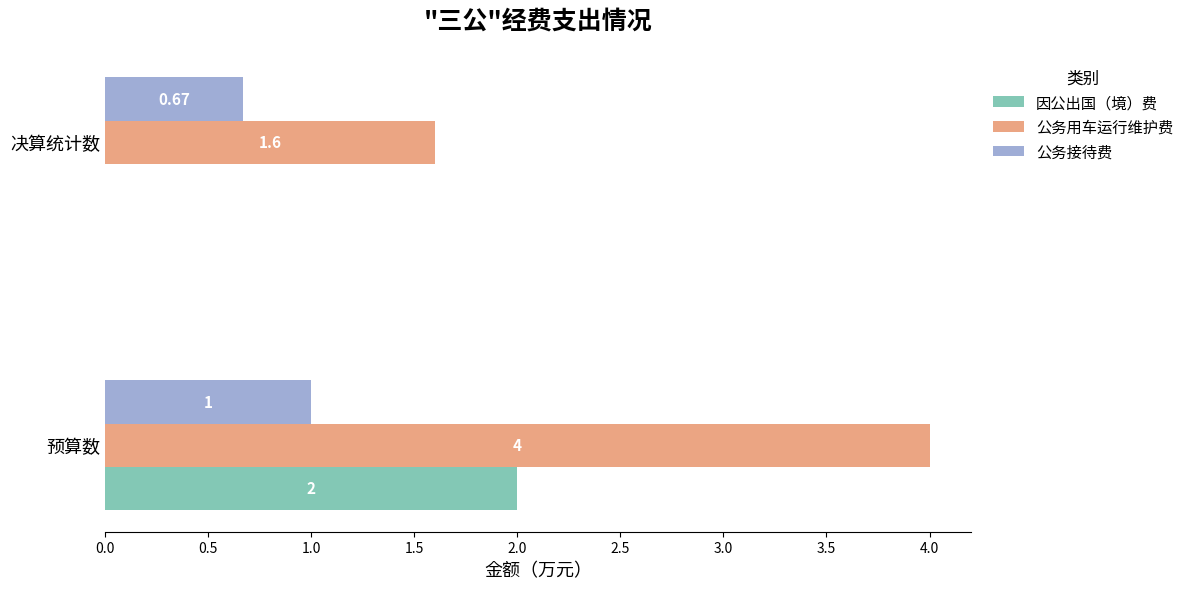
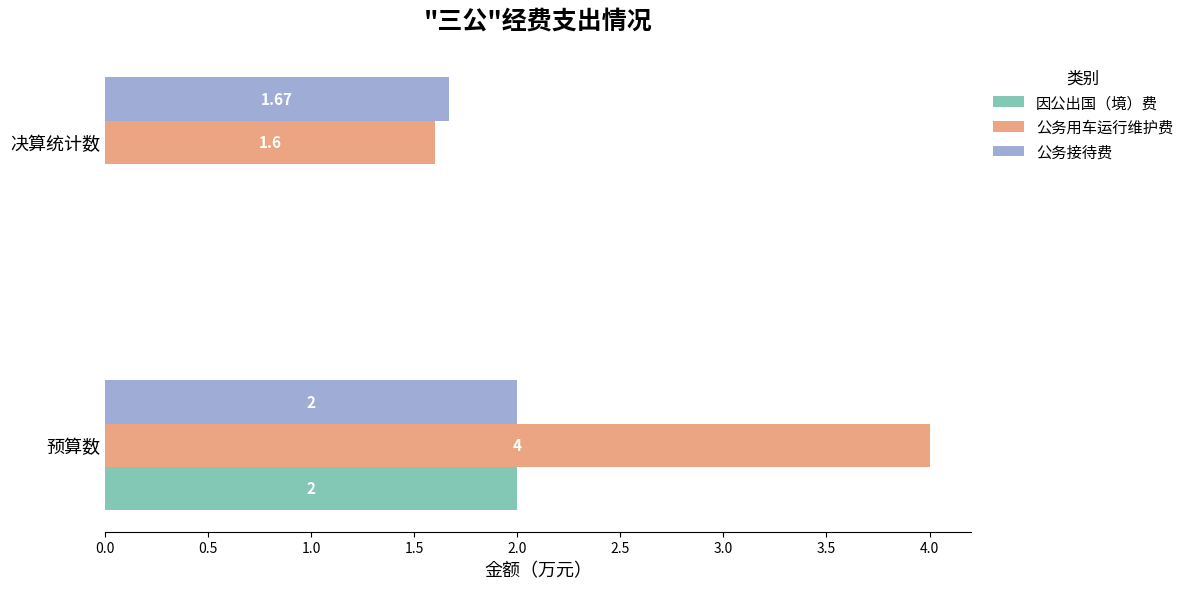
公务接待费, 决算统计数: 0.67 -> 1.67
公务接待费, 预算数: 1 -> 2
